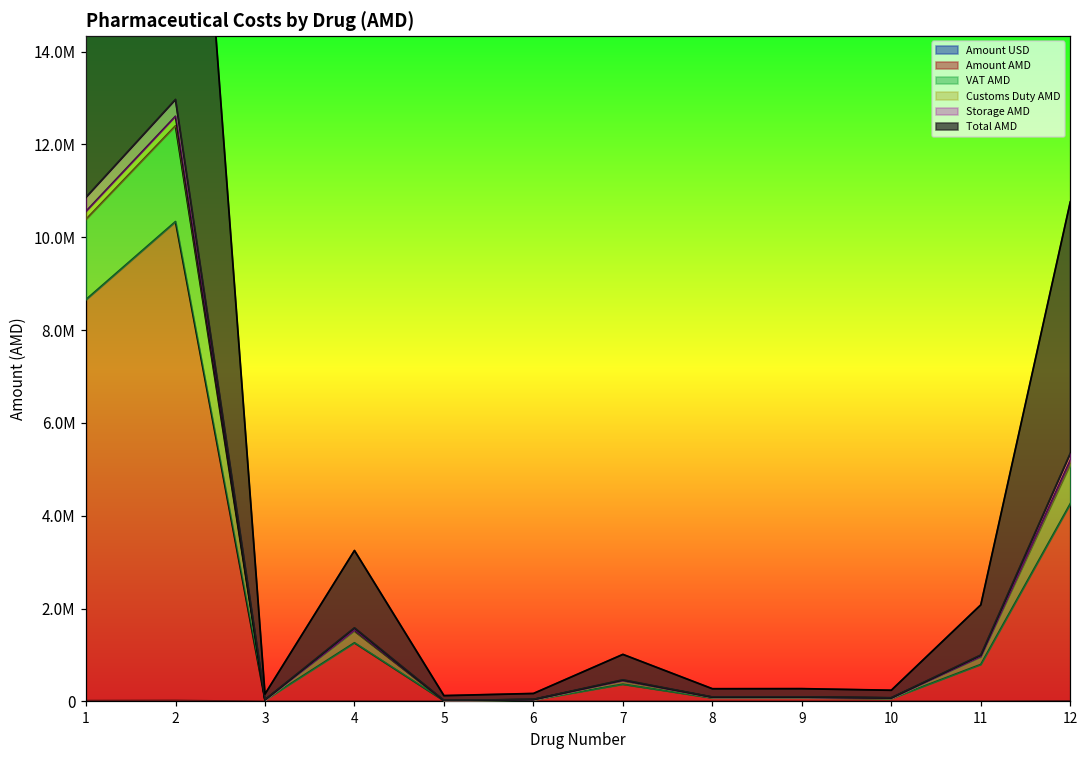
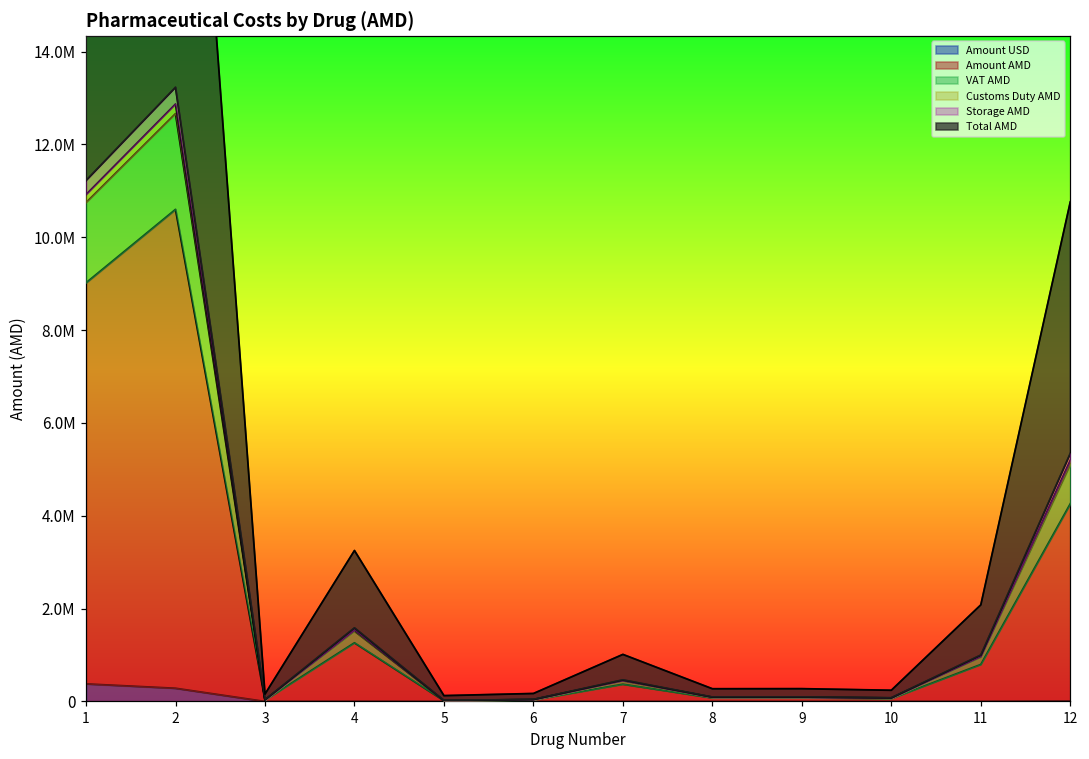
Amount USD, 1: 0 -> 400000
Amount USD, 2: 0 -> 300000
